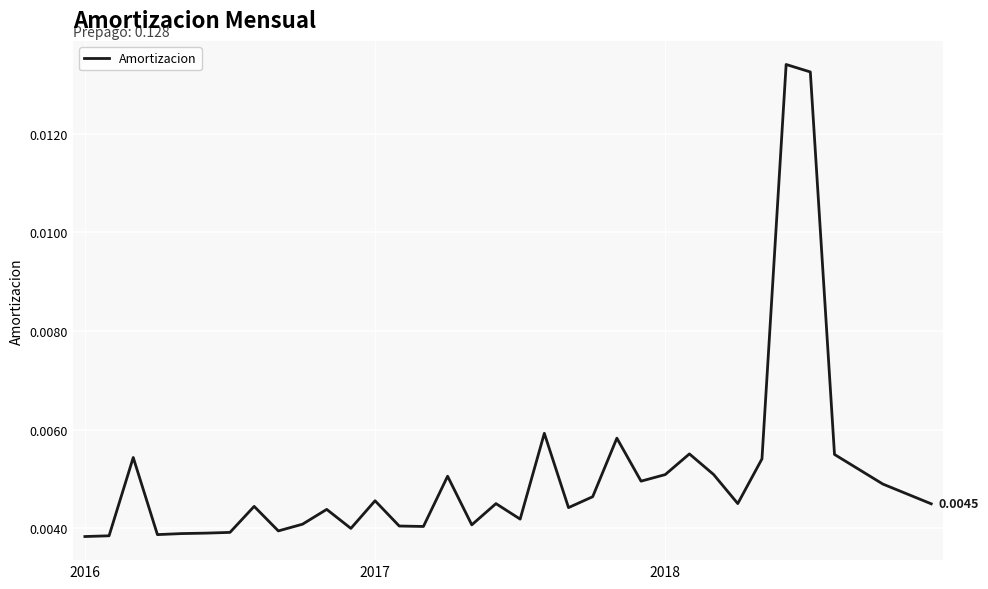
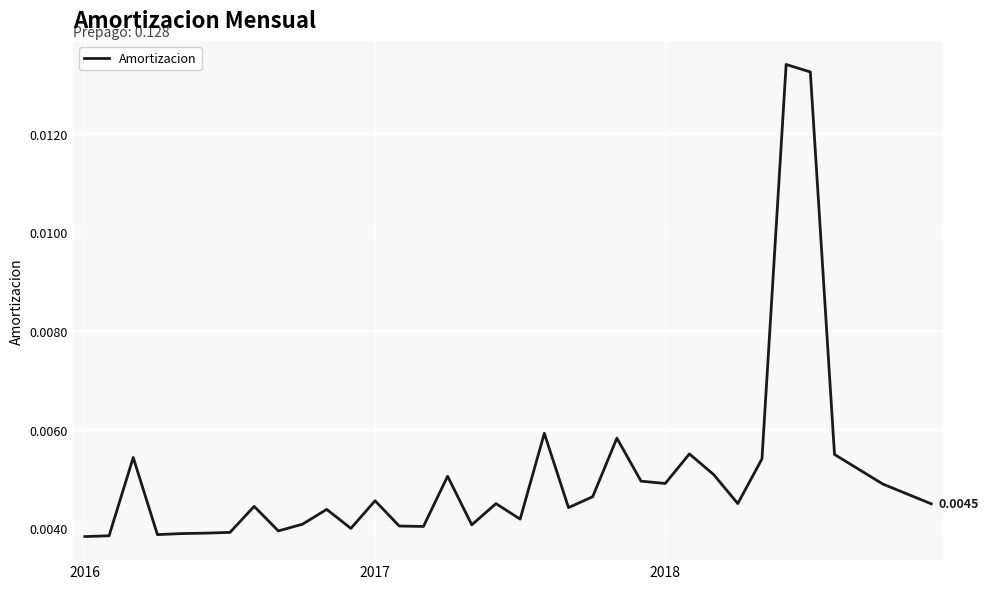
2018: 0.0051 -> 0.0049
